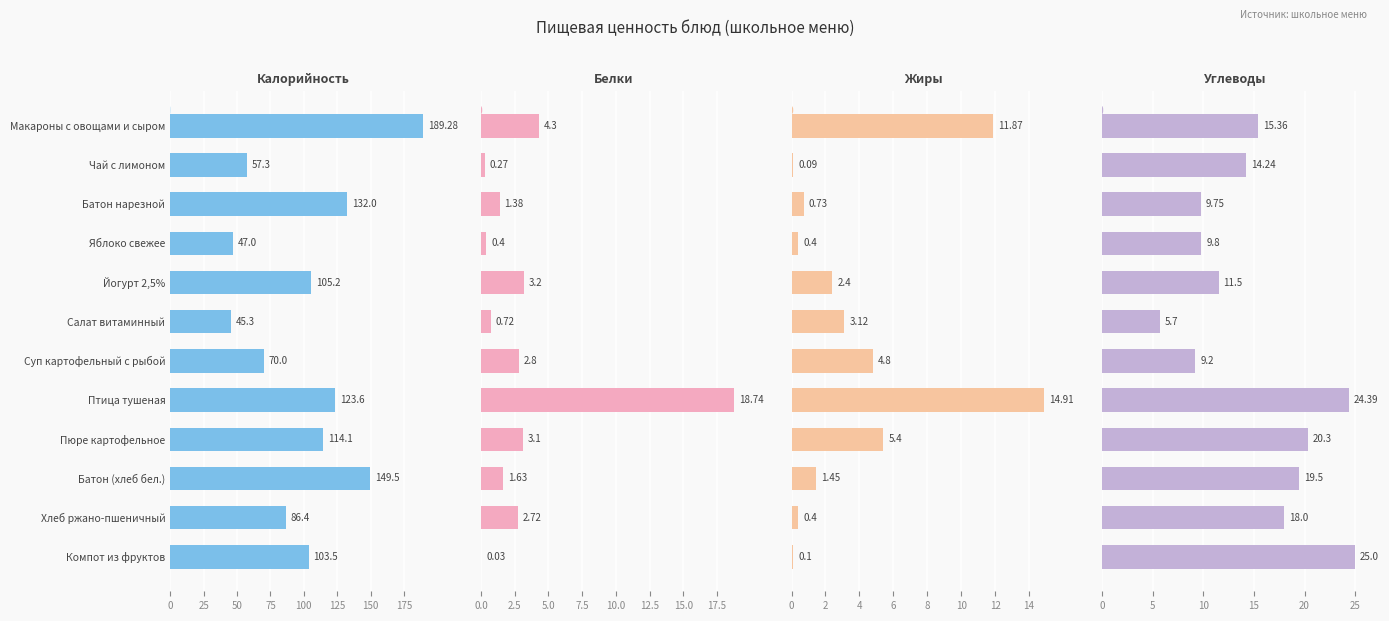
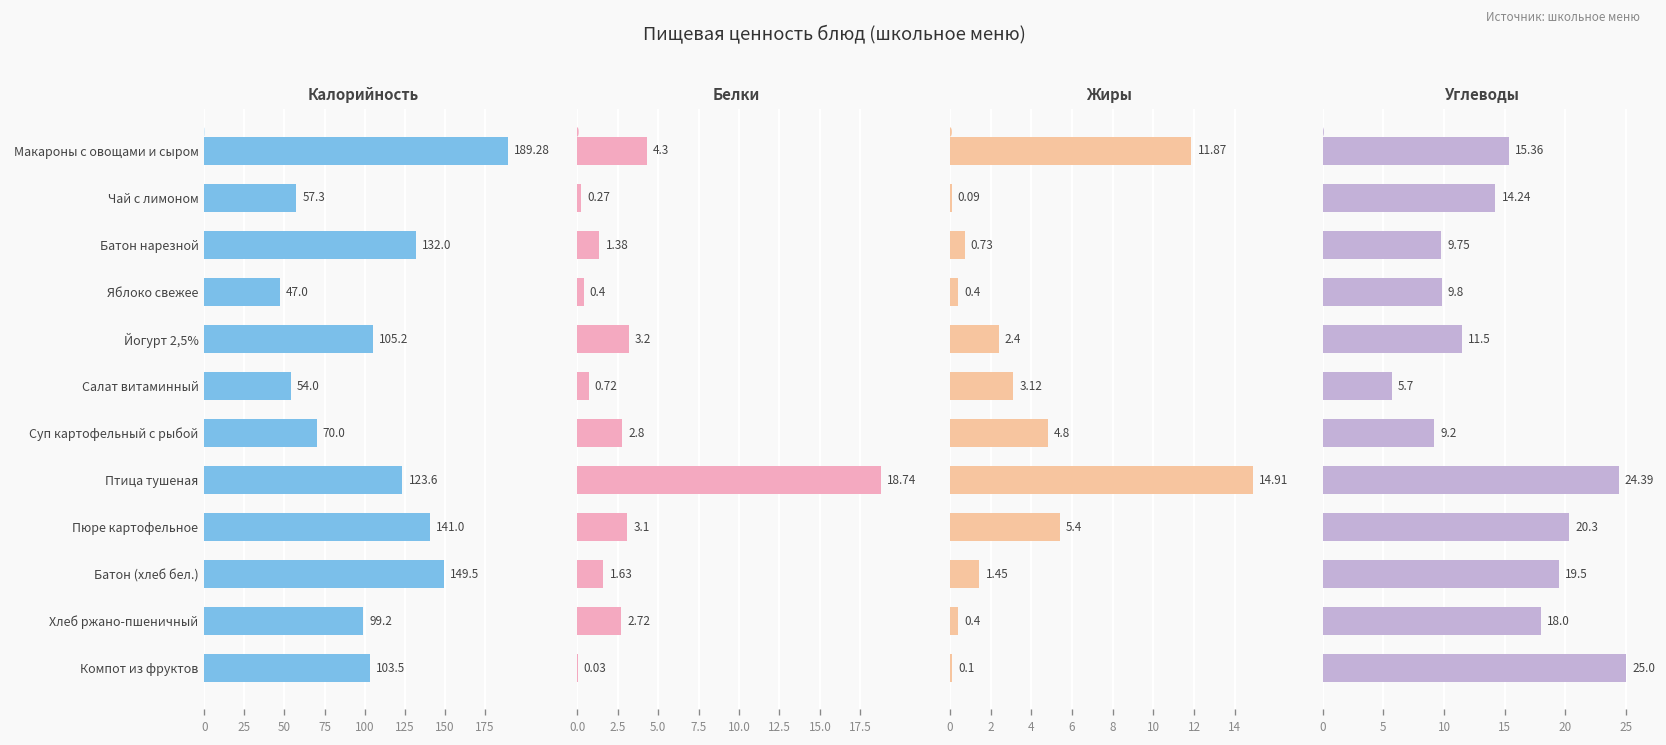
Калорийность, Салат витаминный: 45.3 -> 54.0
Калорийность, Пюре картофельное: 114.1 -> 141.0
Калорийность, Хлеб ржано-пшеничный: 86.4 -> 99.2
